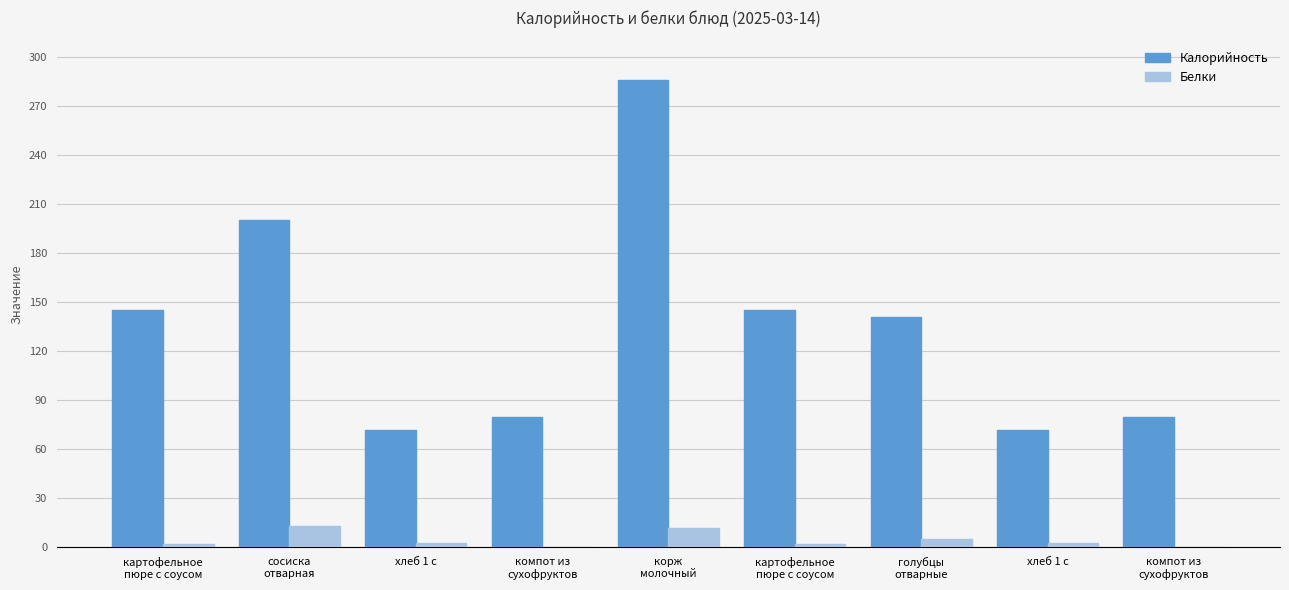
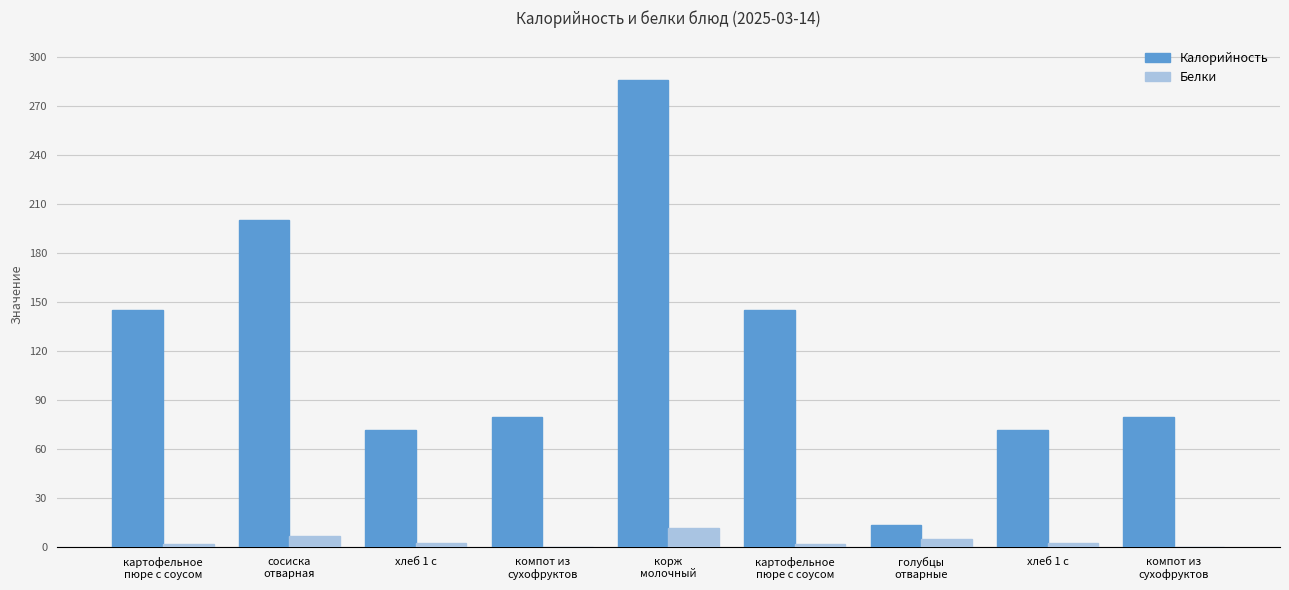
Белки, сосиска отварная: 13 -> 7
Калорийность, голубцы отварные: 141 -> 14
